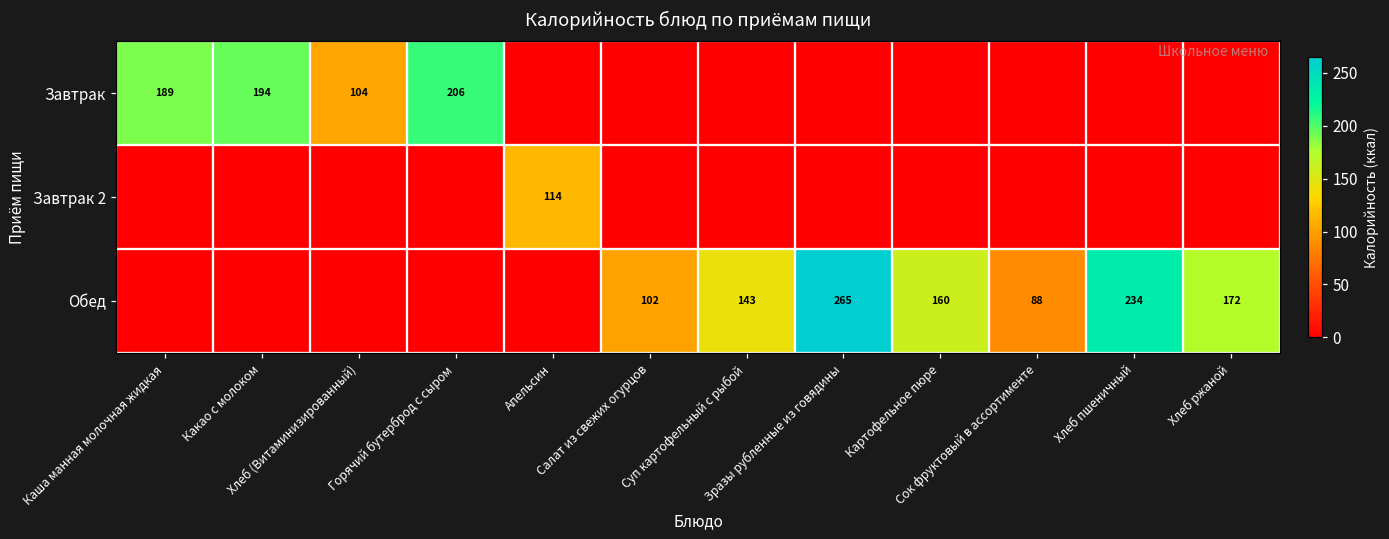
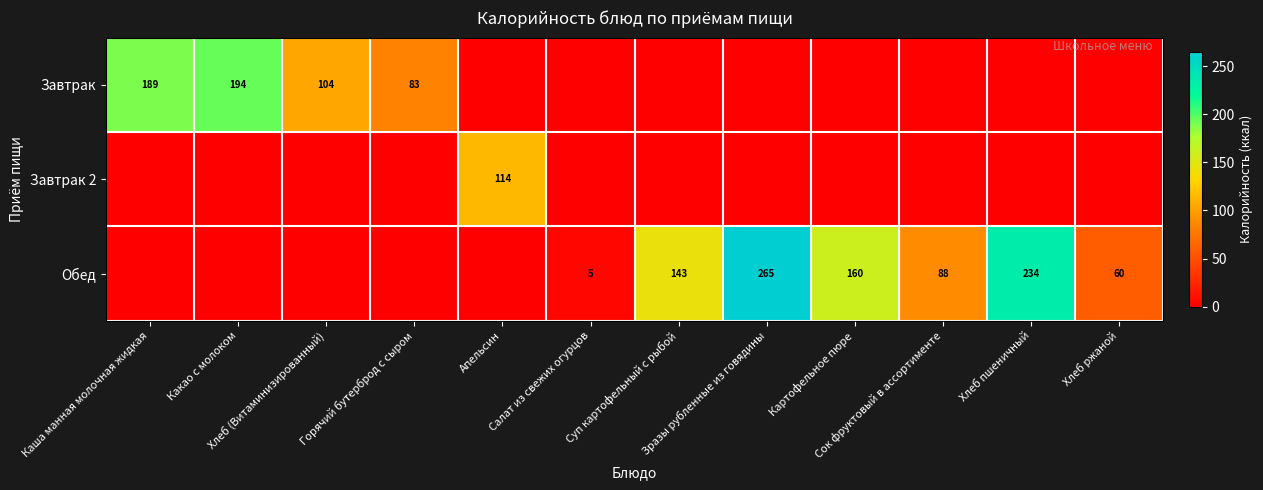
Завтрак, Горячий бутерброд с сыром: 206 -> 83
Обед, Салат из свежих огурцов: 102 -> 5
Обед, Хлеб ржаной: 172 -> 60
